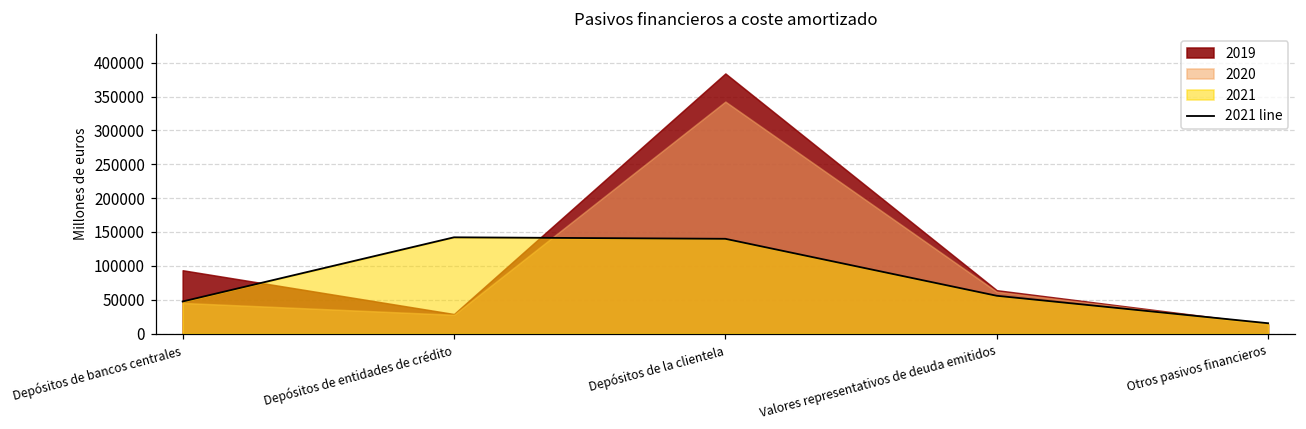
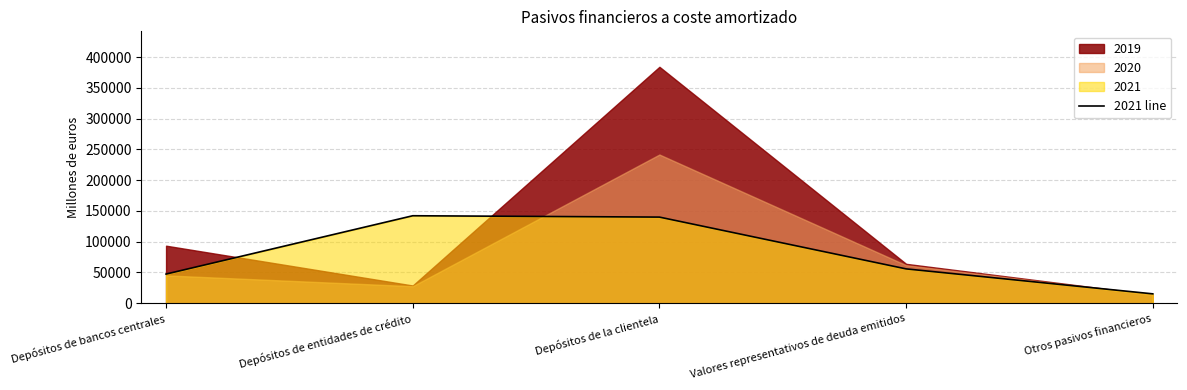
2020, Depósitos de la clientela: 340000 -> 240000
